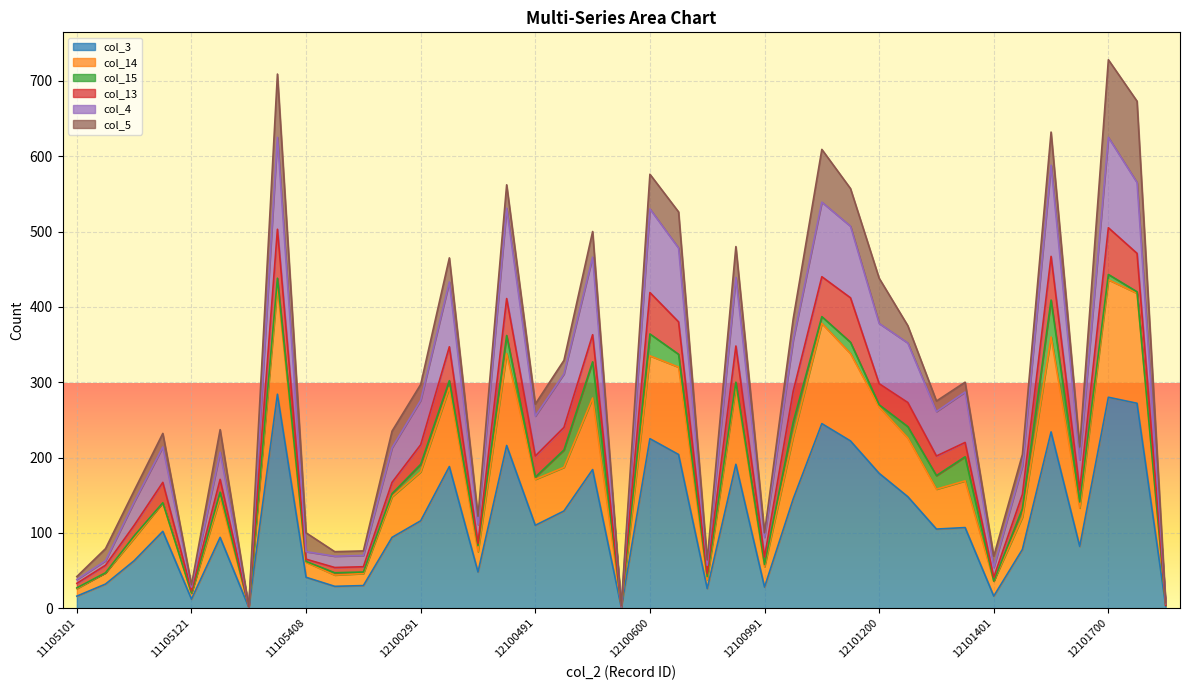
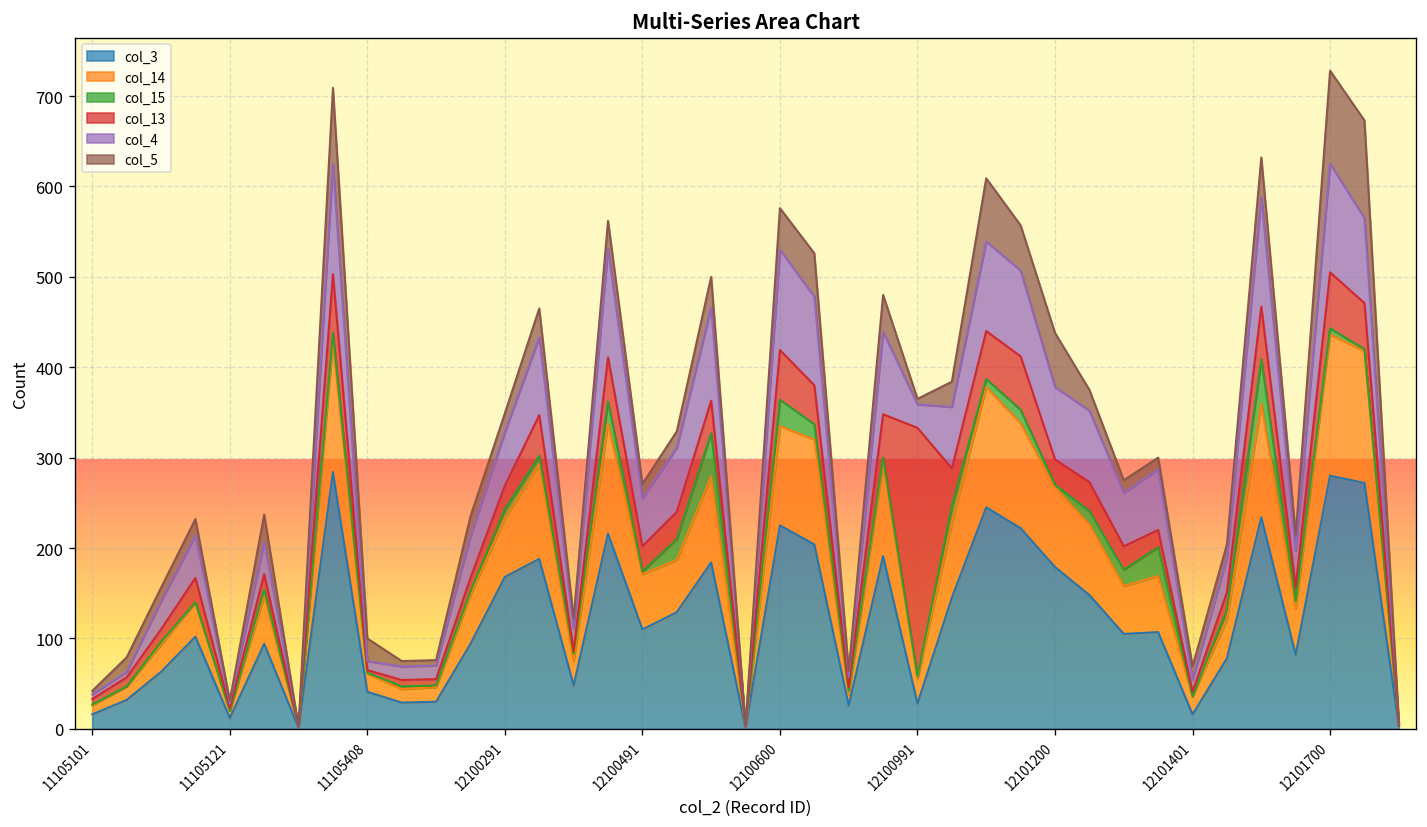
col_3, 12100291: 120 -> 170
col_13, 12100991: 10 -> 280
